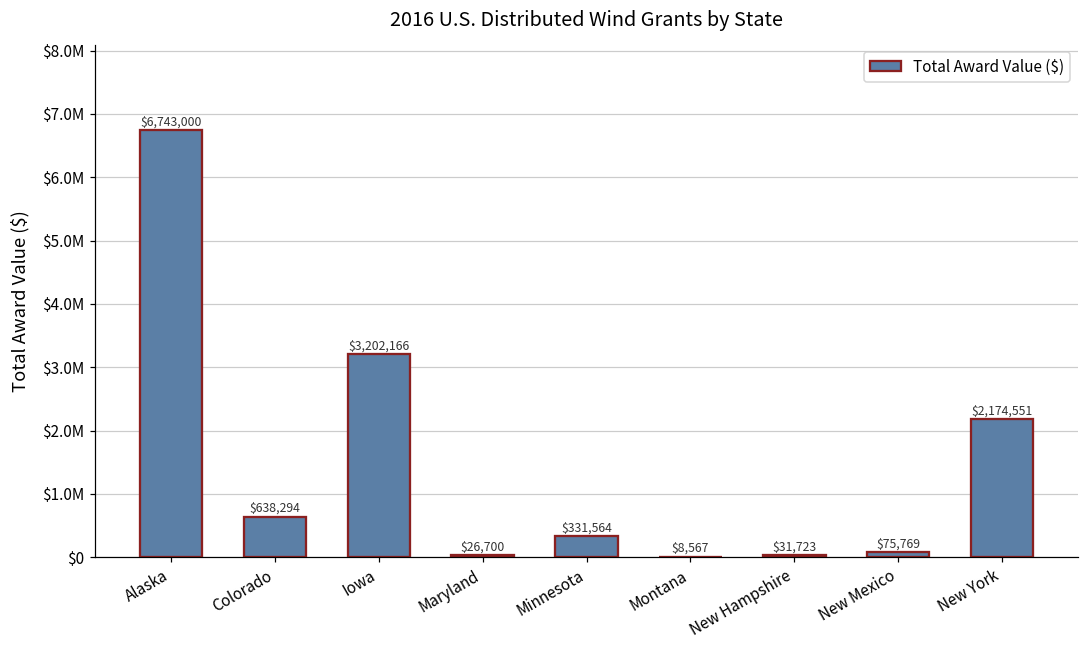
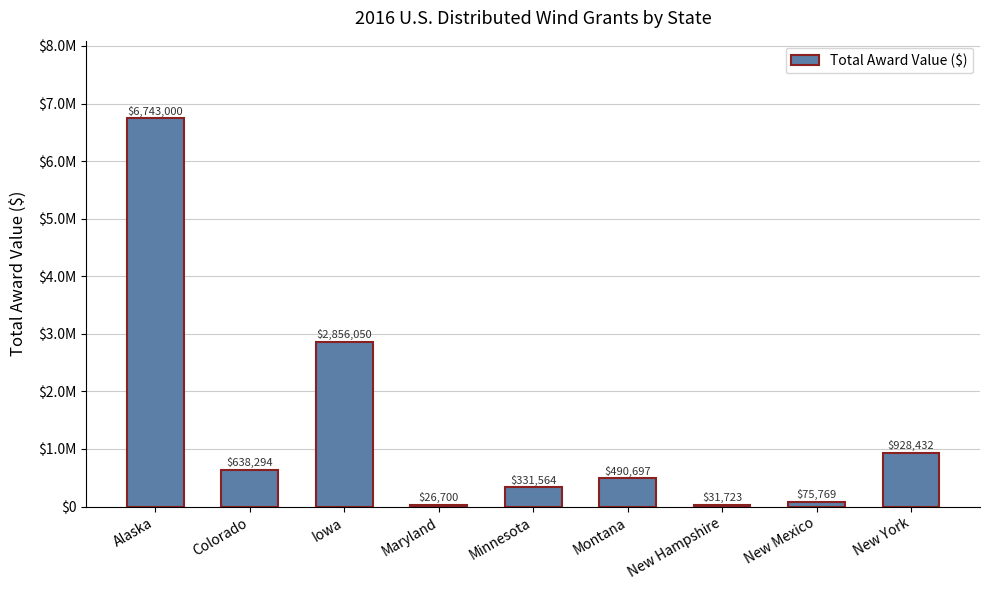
Iowa: $3,202,166 -> $2,856,050
Montana: $8,567 -> $490,697
New York: $2,174,551 -> $928,432
